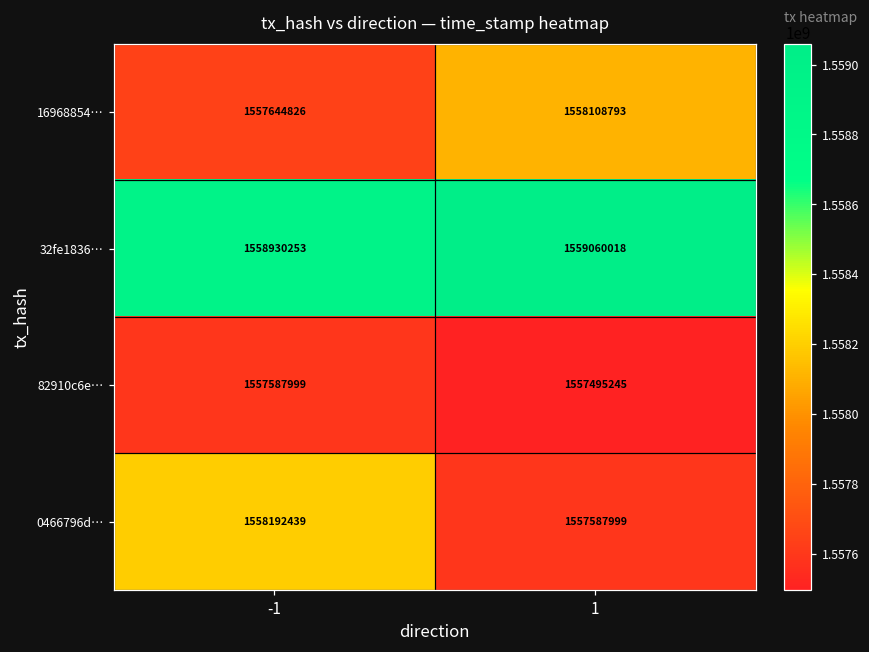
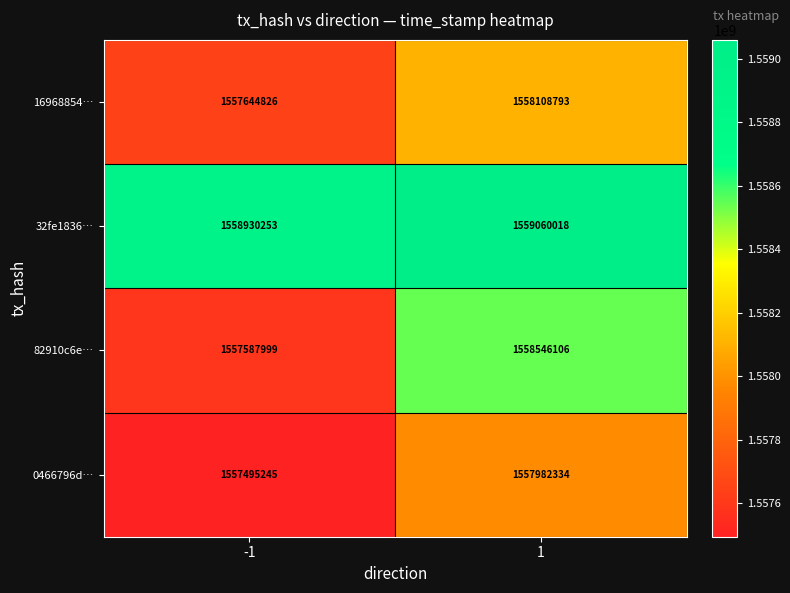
82910c6e…, 1: 1557495245 -> 1558546106
0466796d…, -1: 1558192439 -> 1557495245
0466796d…, 1: 1557587999 -> 1557982334
